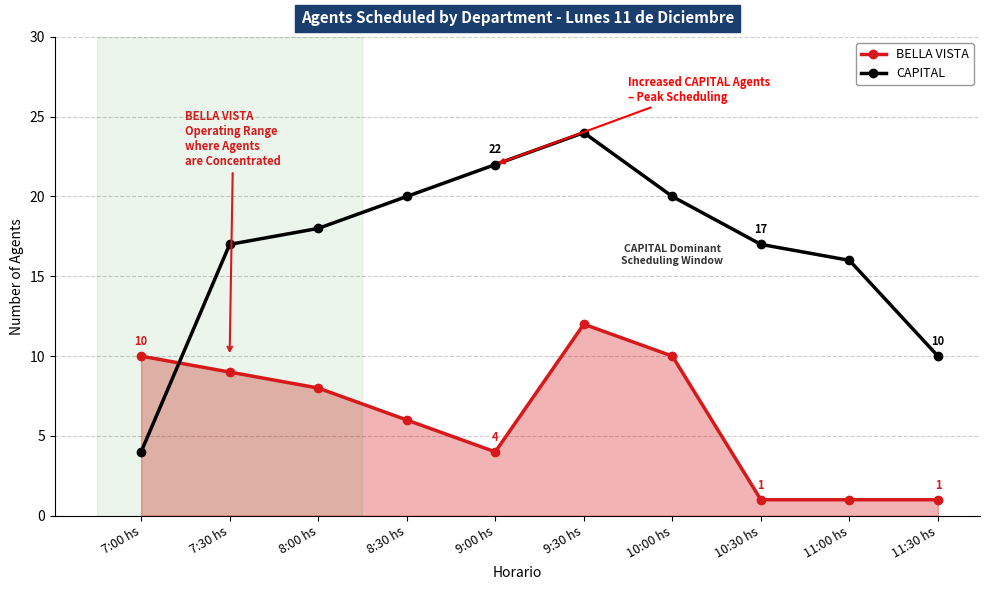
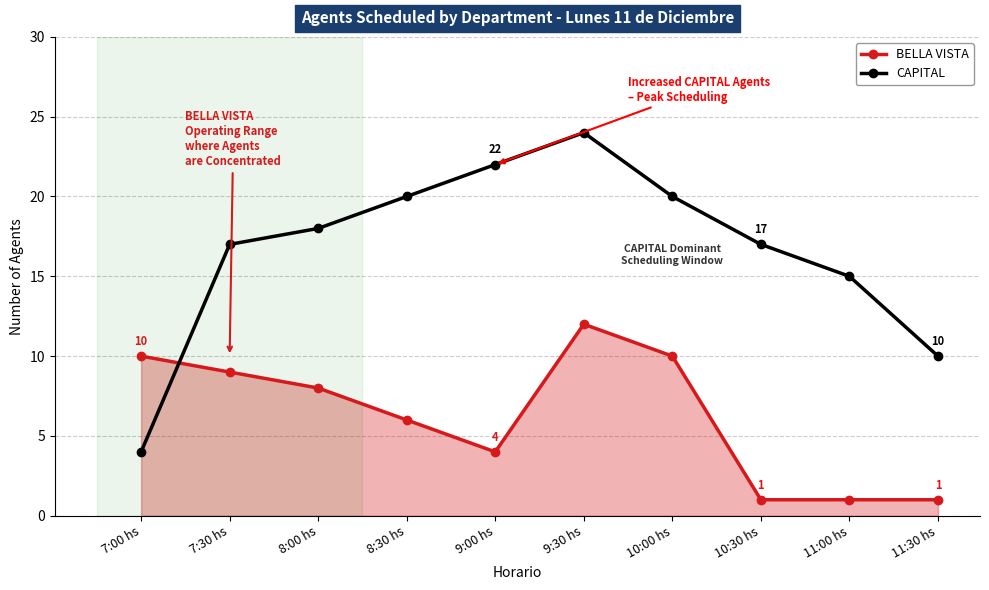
CAPITAL, 11:00 hs: 16 -> 15
